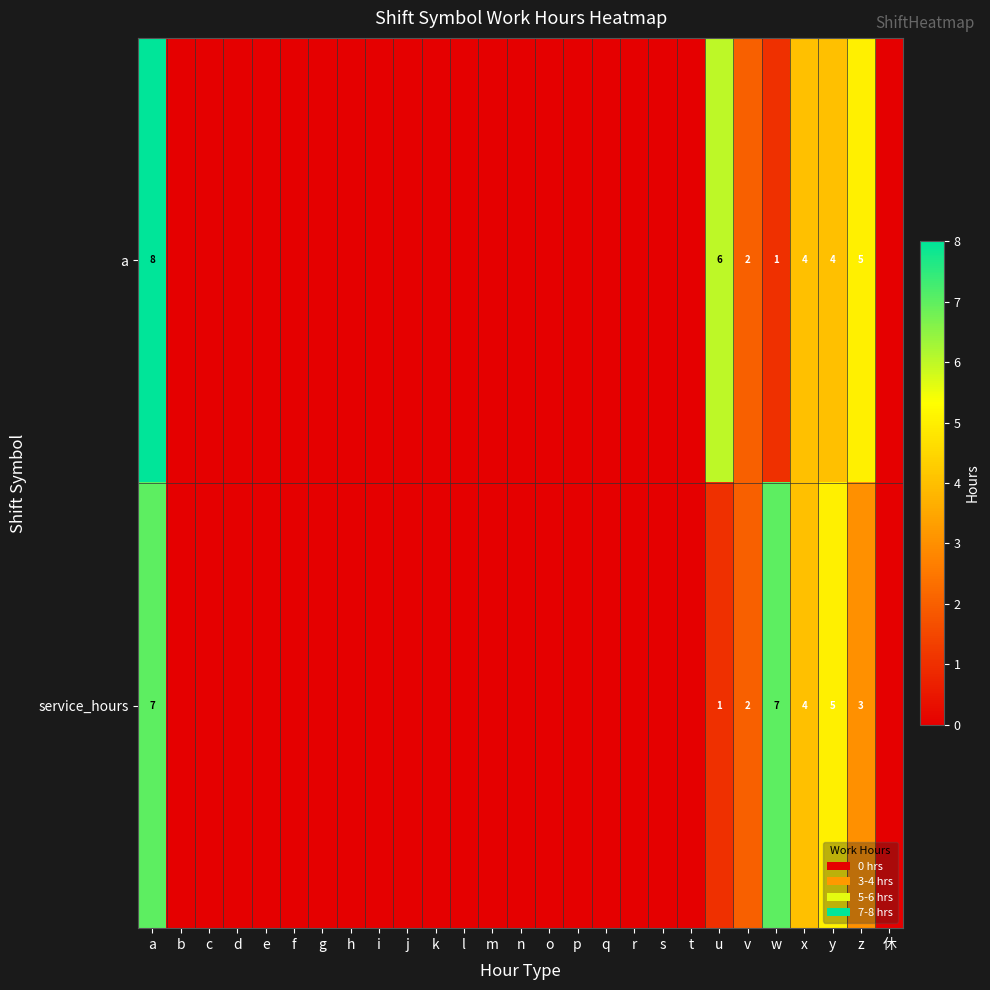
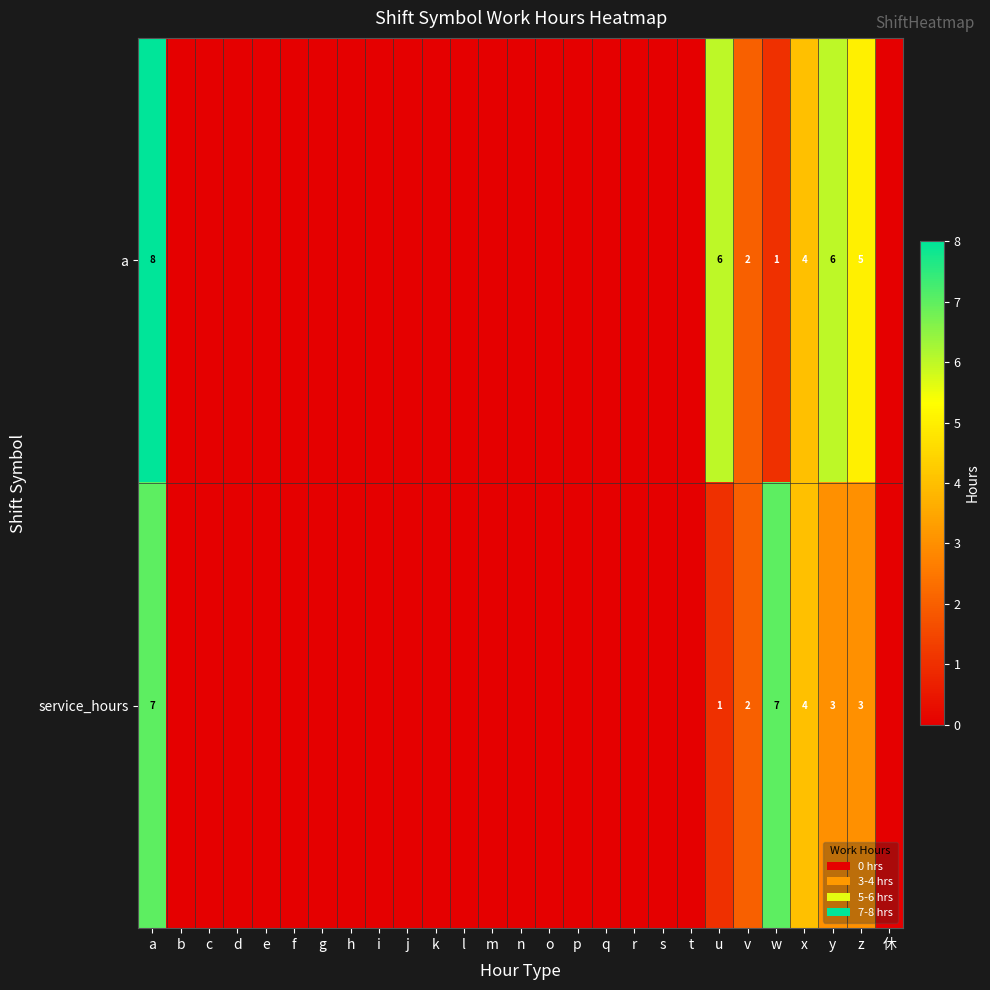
a, y: 4 -> 6
service_hours, y: 5 -> 3
